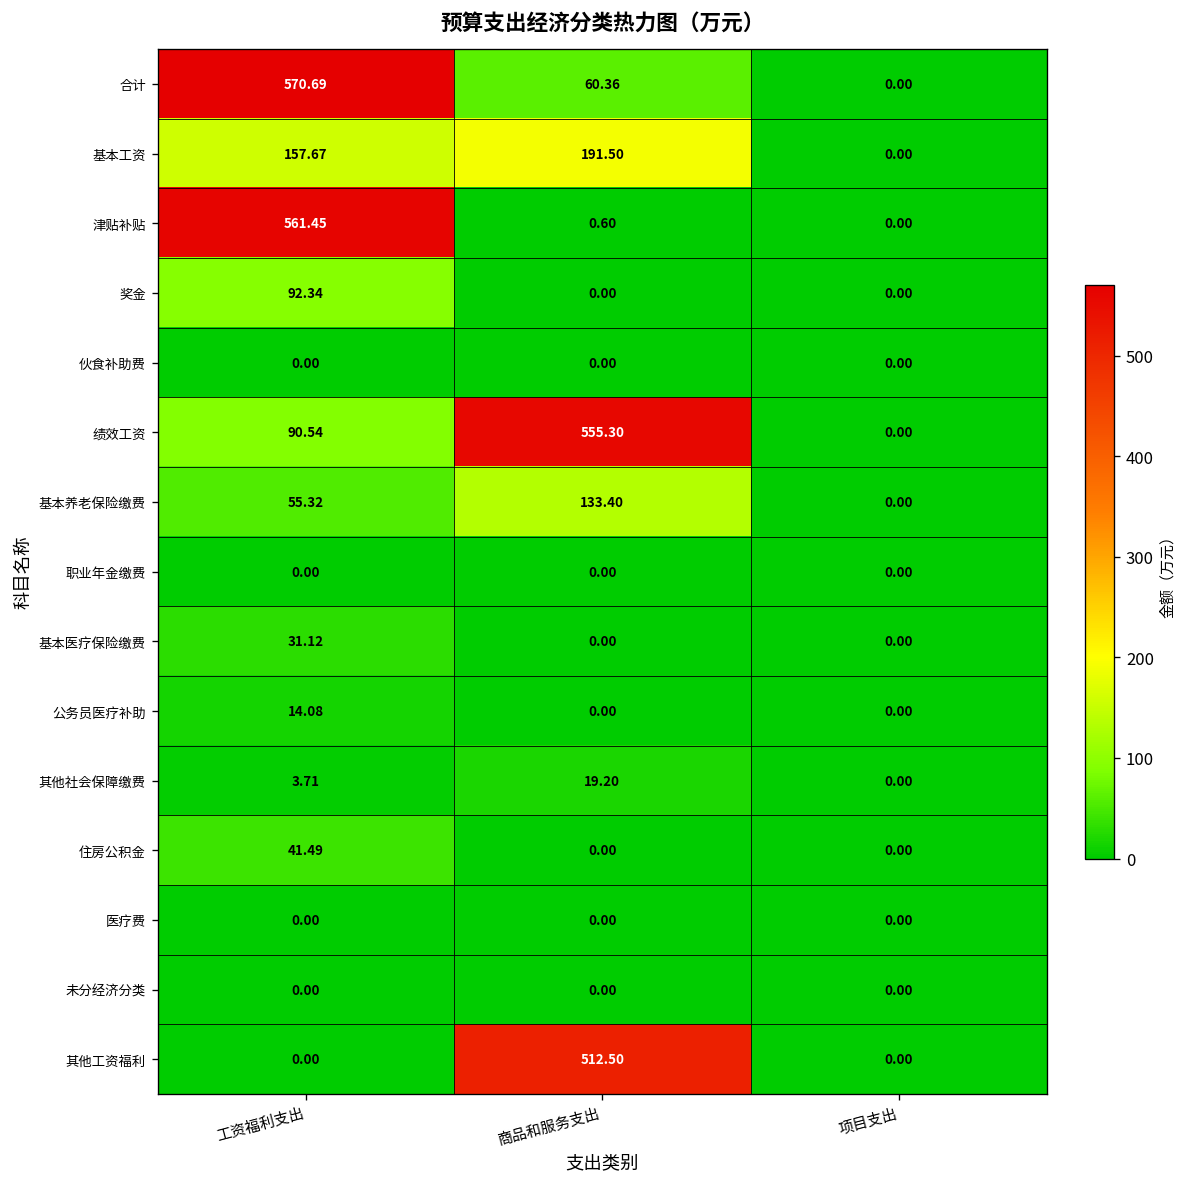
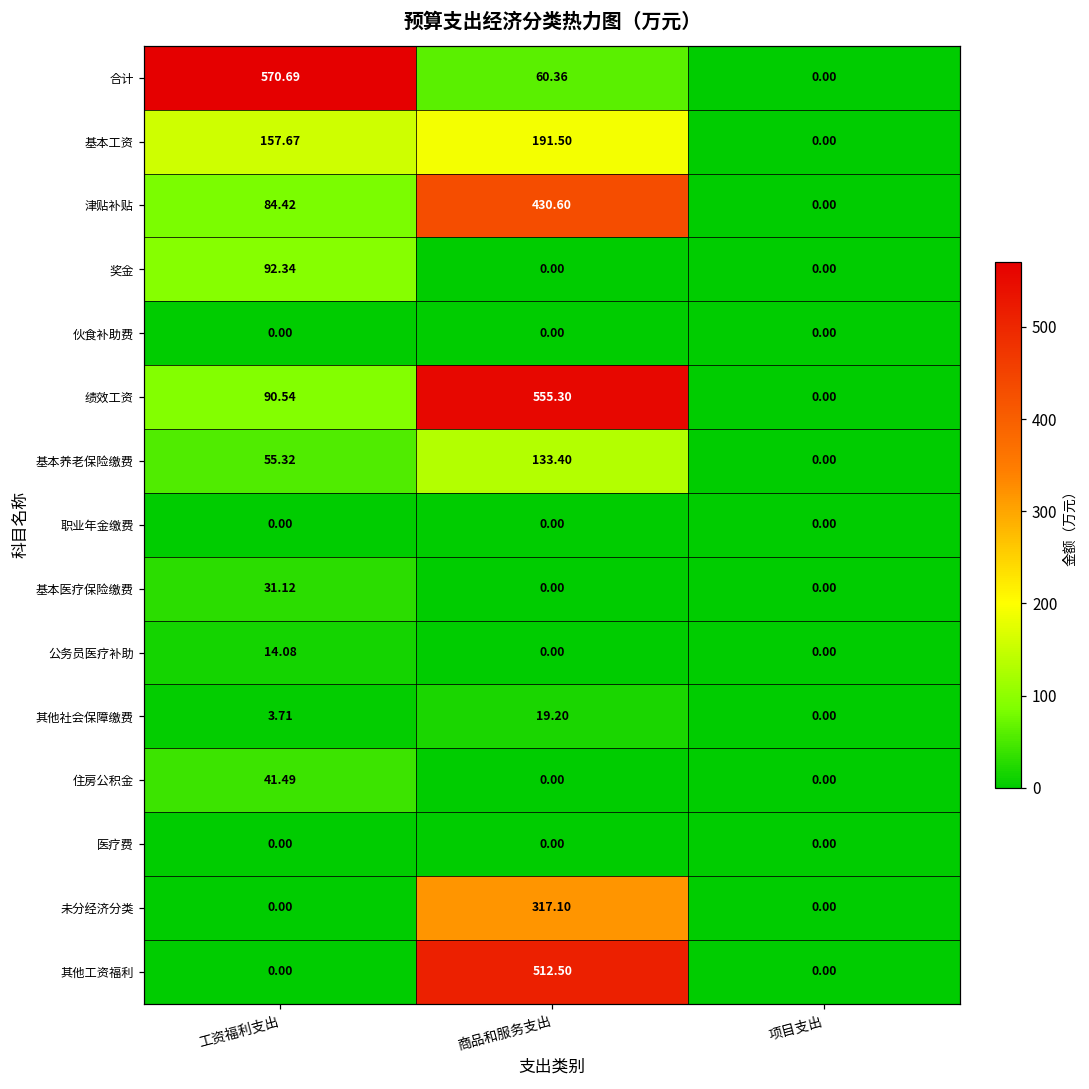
津贴补贴, 工资福利支出: 561.45 -> 84.42
津贴补贴, 商品和服务支出: 0.60 -> 430.60
未分经济分类, 商品和服务支出: 0.00 -> 317.10
